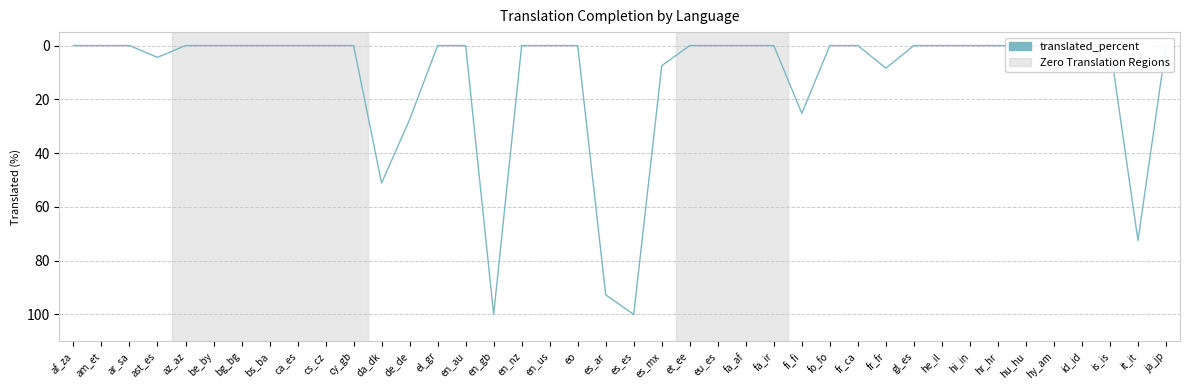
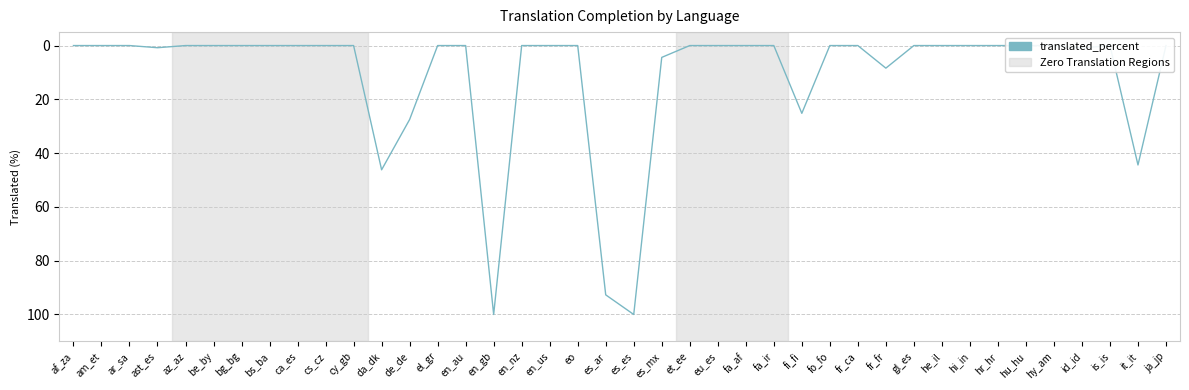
ast_es: 4 -> 1
da_dk: 51 -> 46
es_mx: 8 -> 4
it_it: 73 -> 44
